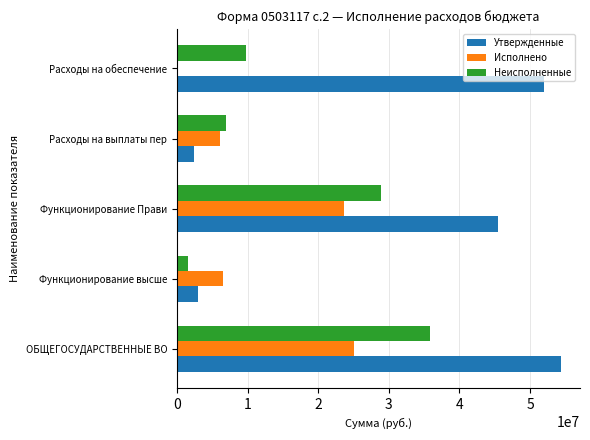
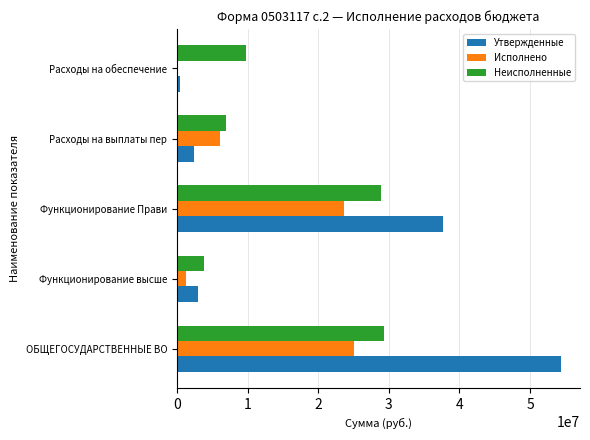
Утвержденные, Расходы на обеспечение: 52000000 -> 0
Утвержденные, Функционирование Прави: 45000000 -> 38000000
Неисполненные, Функционирование высше: 2000000 -> 4000000
Исполнено, Функционирование высше: 7000000 -> 1000000
Неисполненные, ОБЩЕГОСУДАРСТВЕННЫЕ ВО: 36000000 -> 29000000
